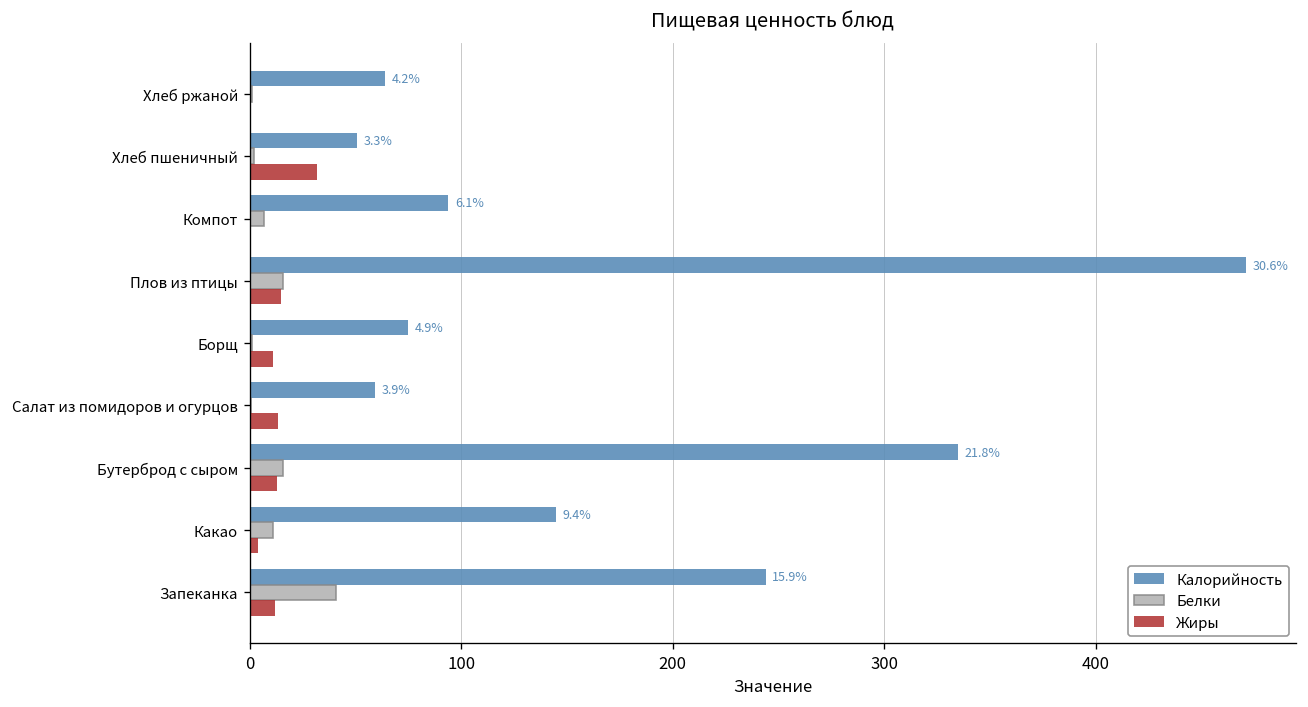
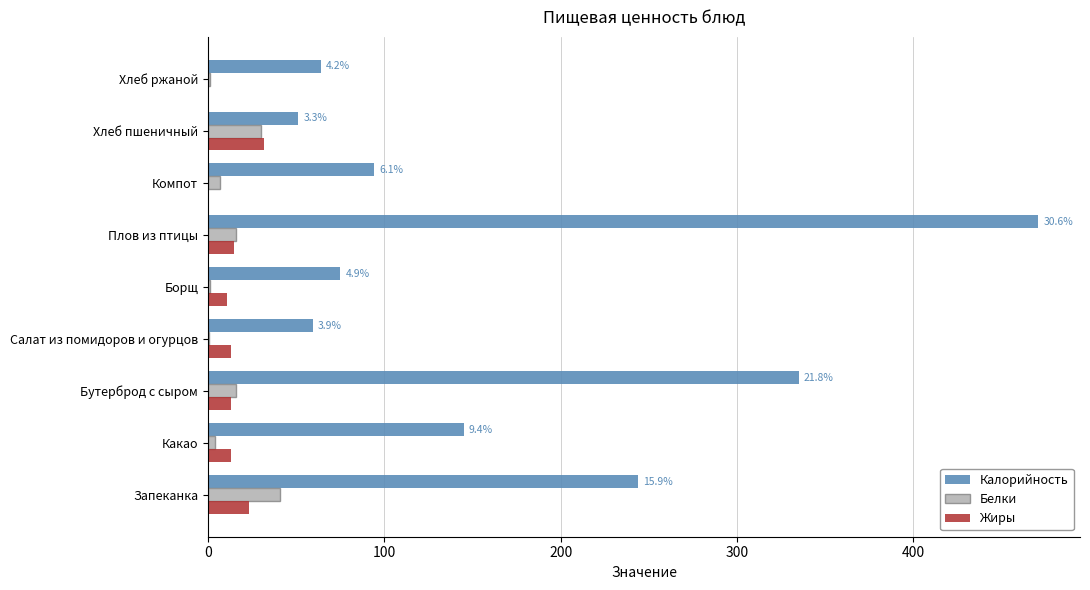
Белки, Хлеб пшеничный: 2 -> 30
Белки, Какао: 11 -> 4
Жиры, Какао: 4 -> 13
Жиры, Запеканка: 12 -> 23
